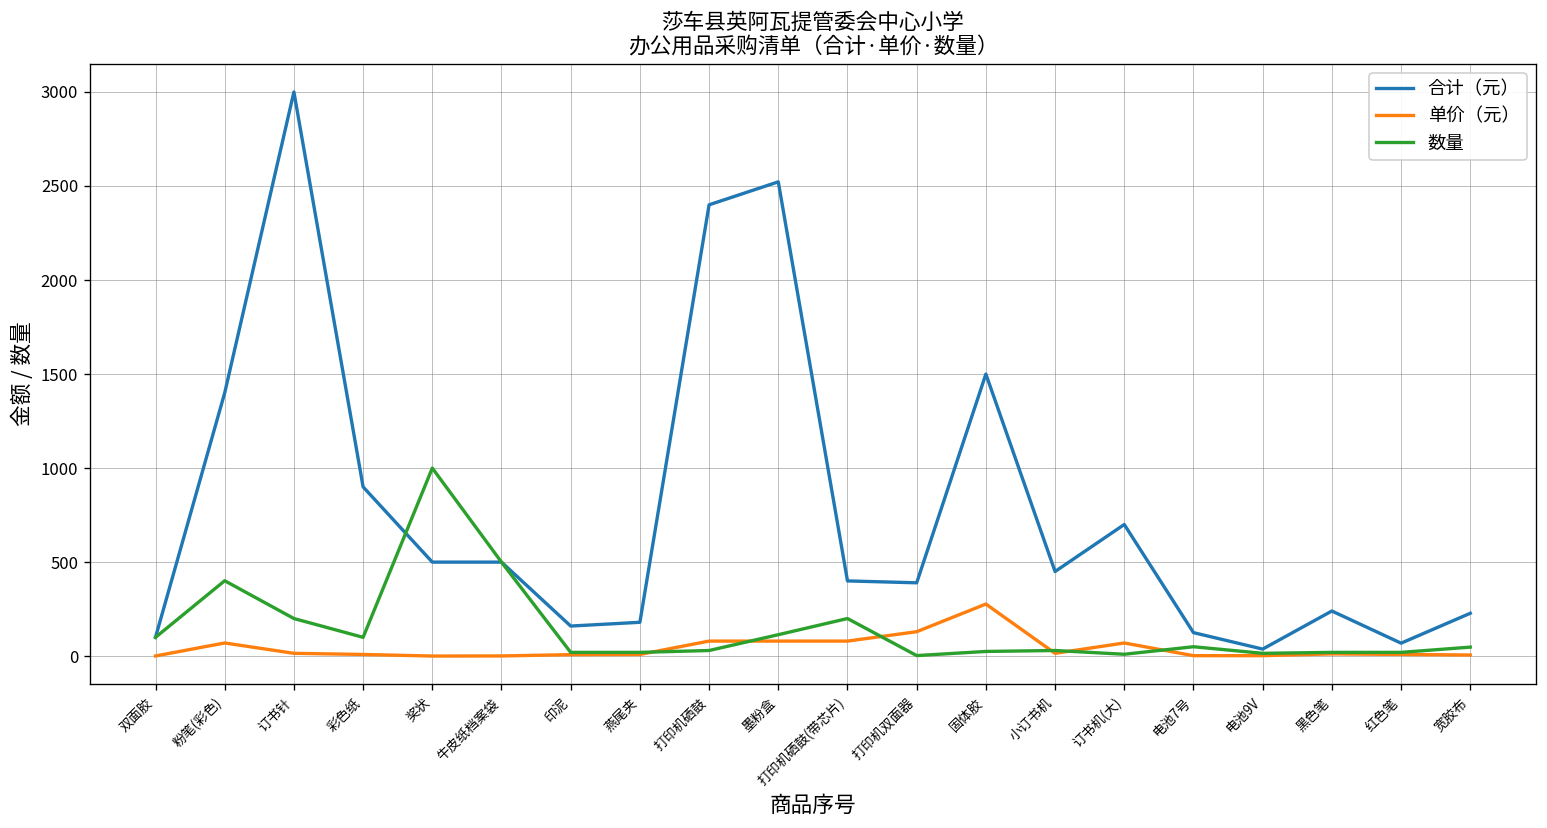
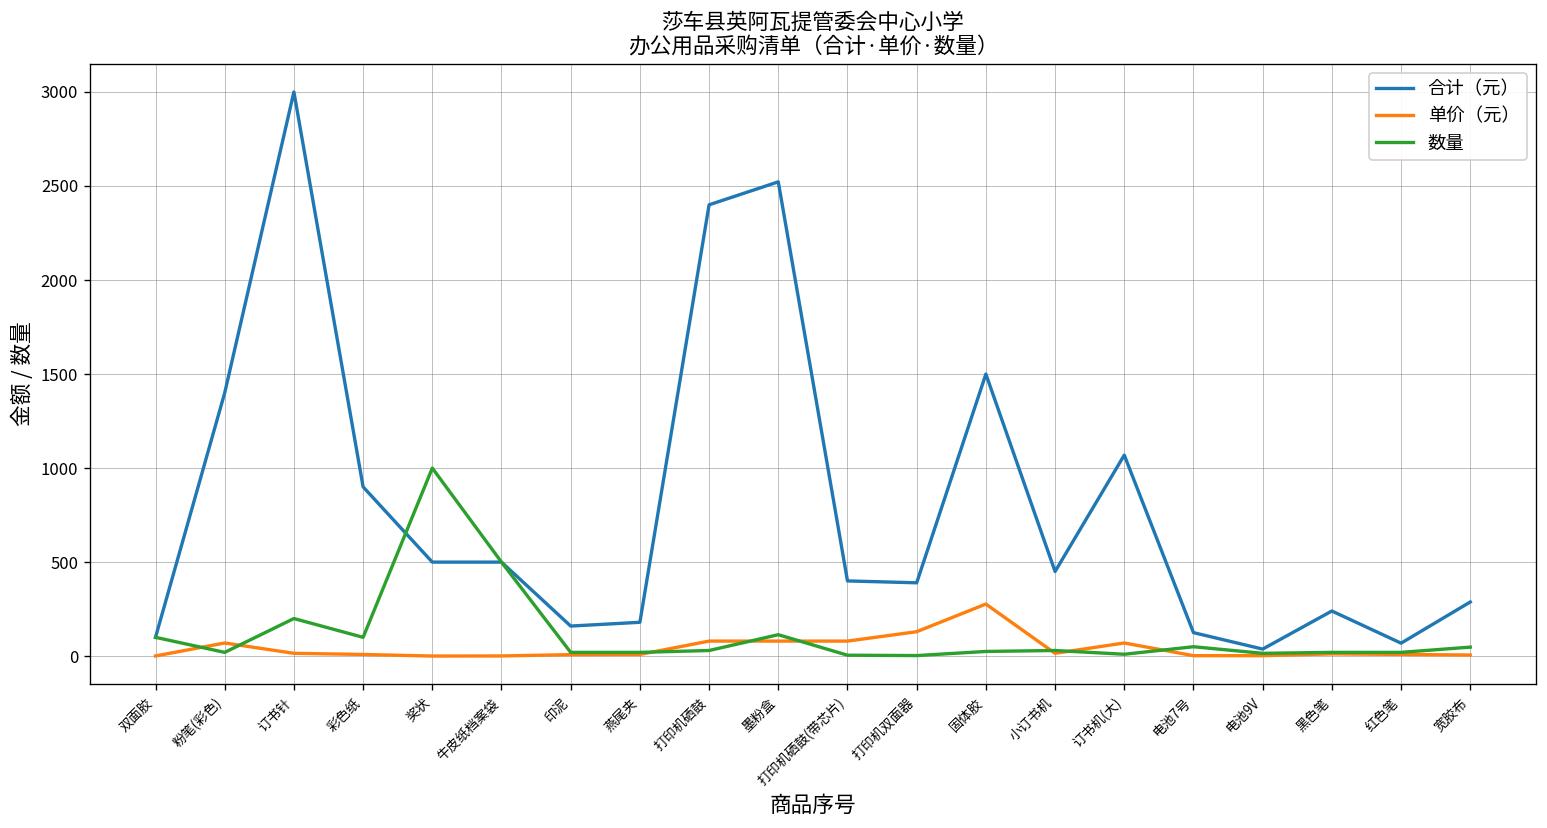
数量, 粉笔(彩色): 400 -> 20
数量, 打印机硒鼓(带芯片): 200 -> 10
合计（元）, 订书机(大): 700 -> 1070
合计（元）, 宽胶布: 230 -> 290
